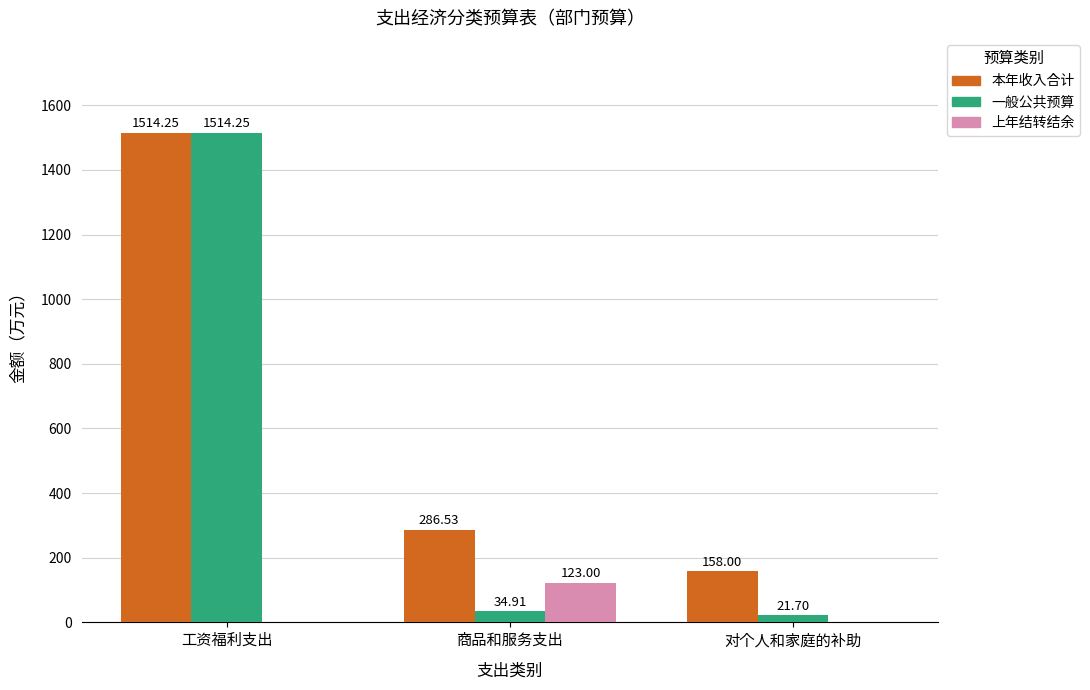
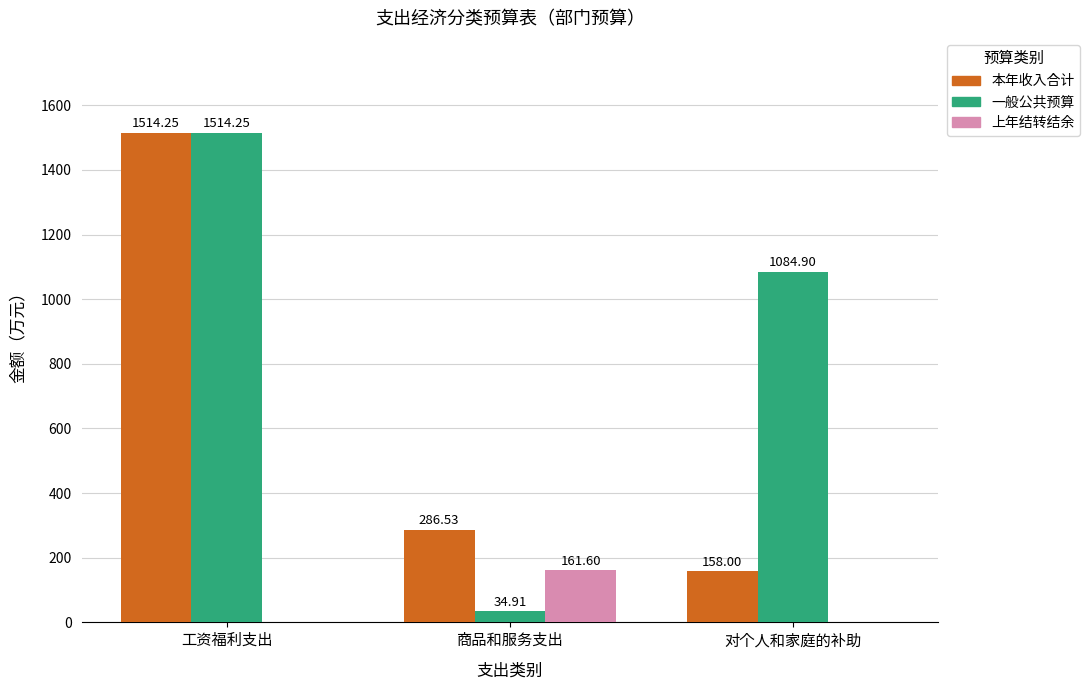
上年结转结余, 商品和服务支出: 123.00 -> 161.60
一般公共预算, 对个人和家庭的补助: 21.70 -> 1084.90
